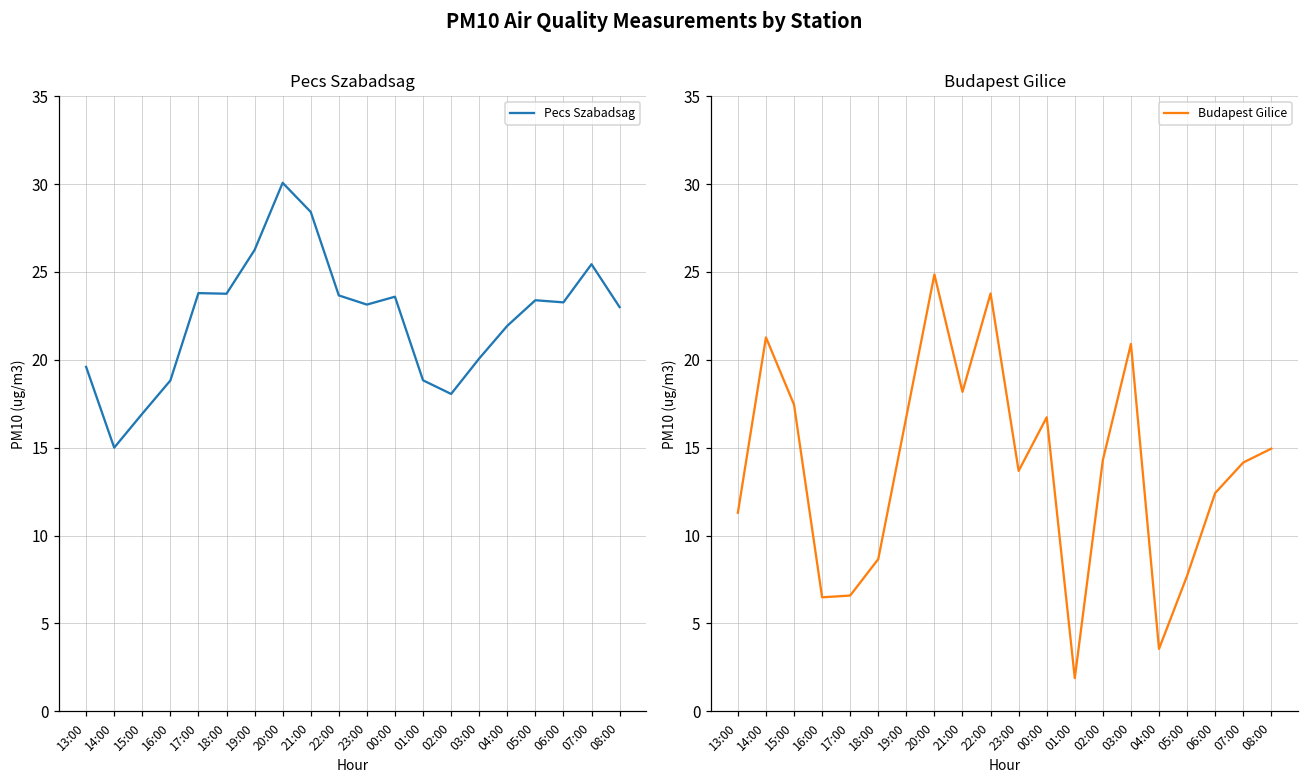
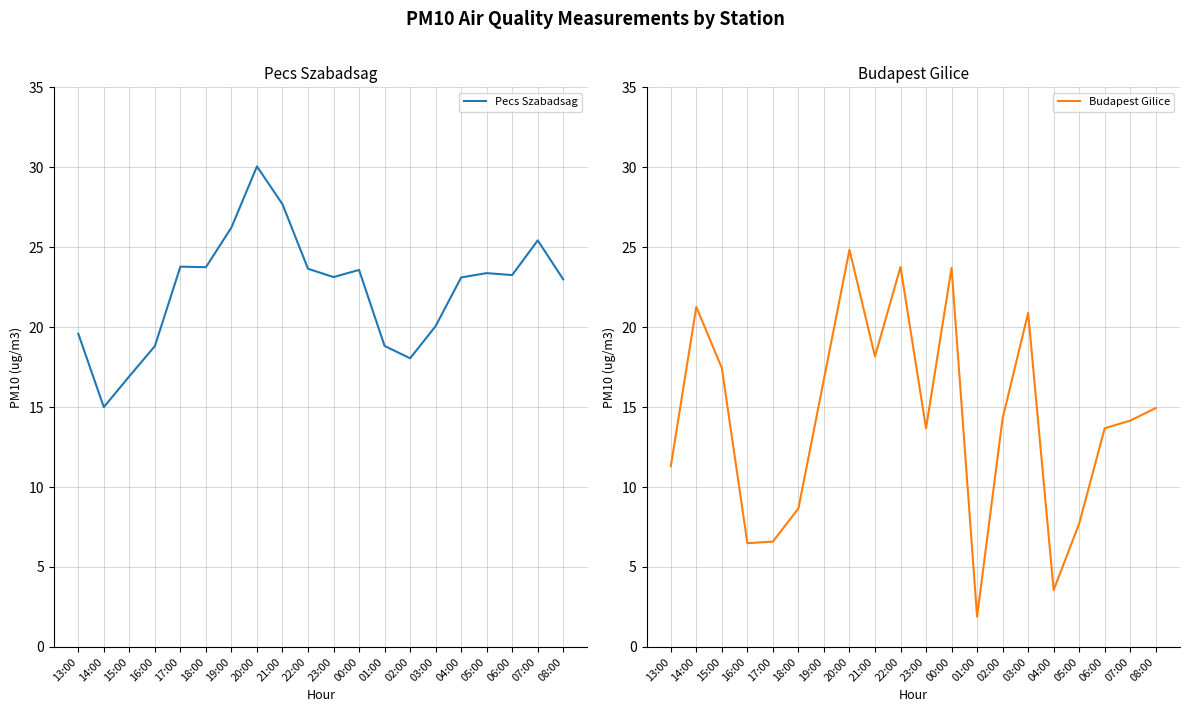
Pecs Szabadsag, 21:00: 28.4 -> 27.7
Pecs Szabadsag, 04:00: 21.9 -> 23.1
Budapest Gilice, 00:00: 16.7 -> 23.7
Budapest Gilice, 06:00: 12.4 -> 13.7
